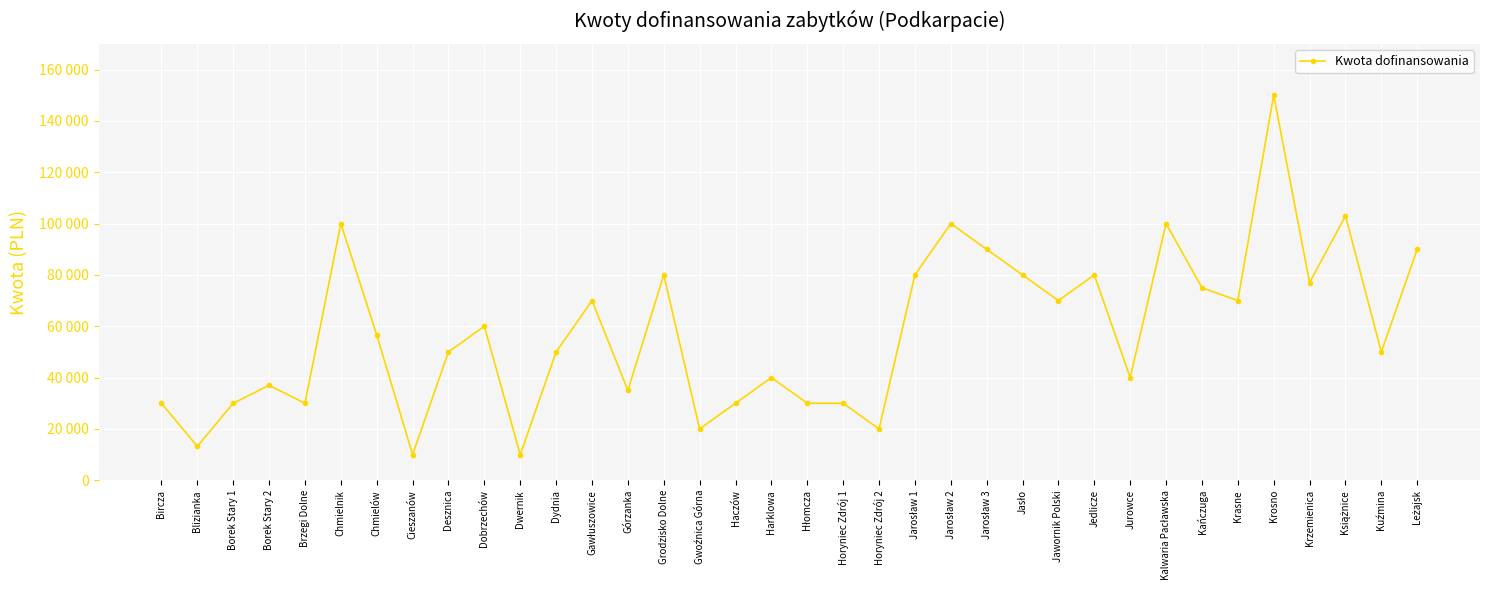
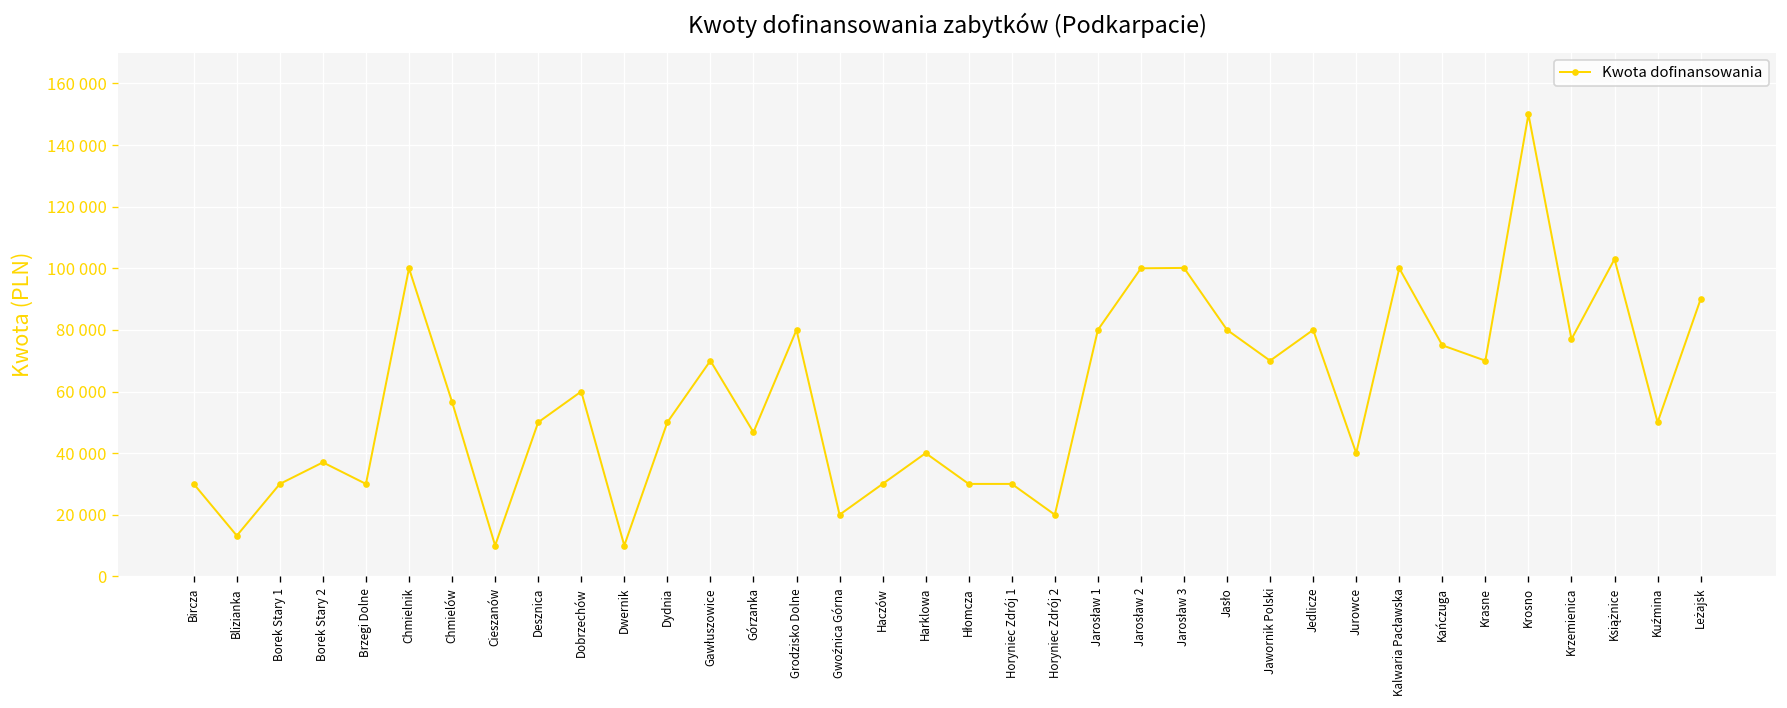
Górzanka: 35000 -> 47000
Jarosław 3: 90000 -> 100000
